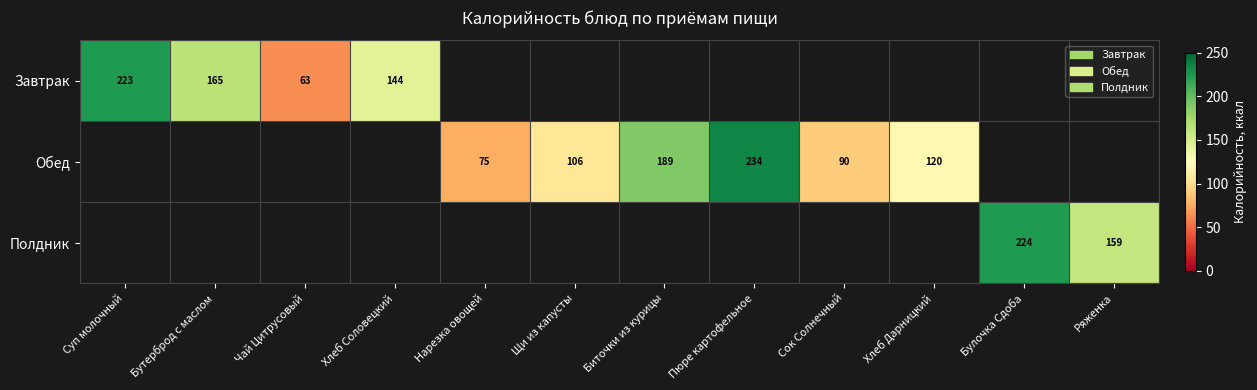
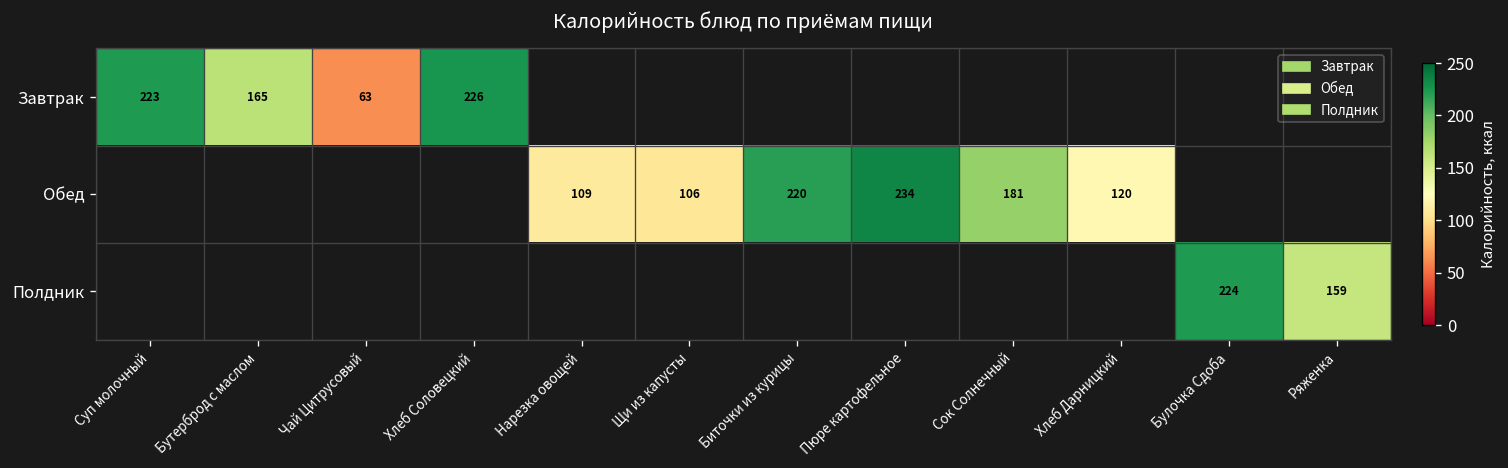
Завтрак, Хлеб Соловецкий: 144 -> 226
Обед, Нарезка овощей: 75 -> 109
Обед, Биточки из курицы: 189 -> 220
Обед, Сок Солнечный: 90 -> 181
